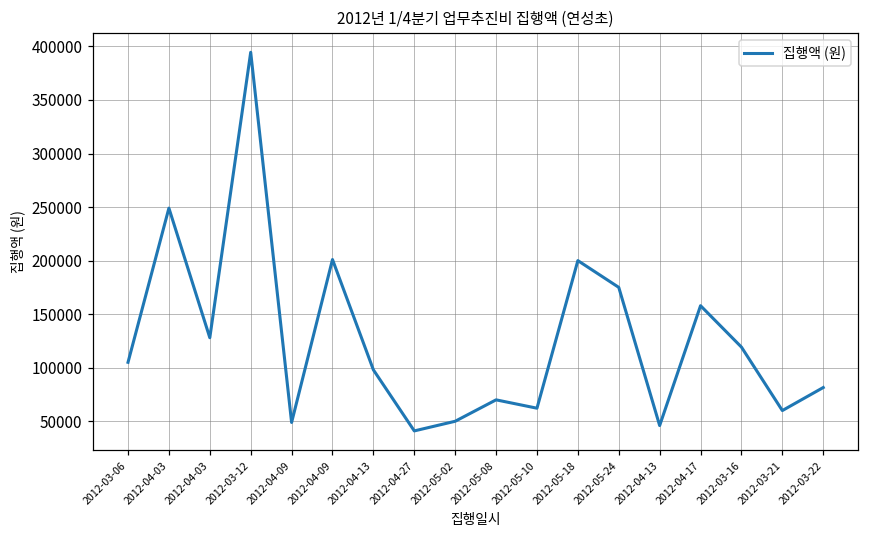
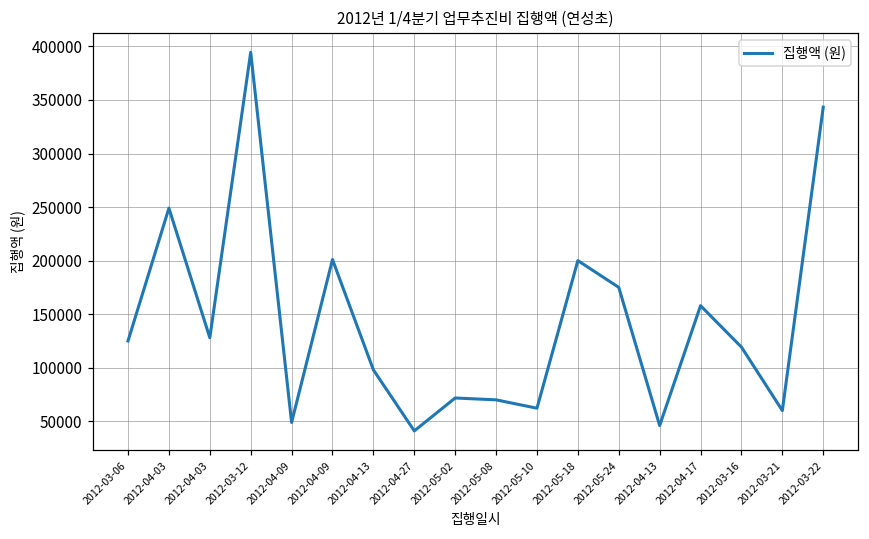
2012-03-06: 110000 -> 130000
2012-05-02: 50000 -> 70000
2012-03-22: 80000 -> 340000
